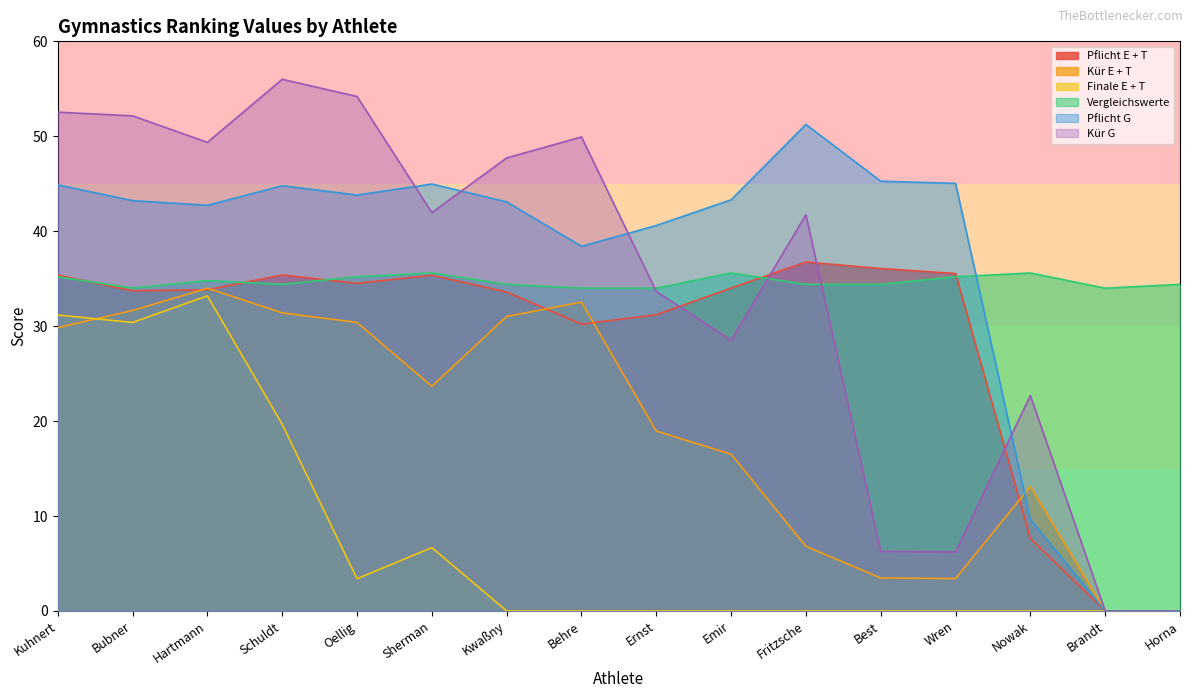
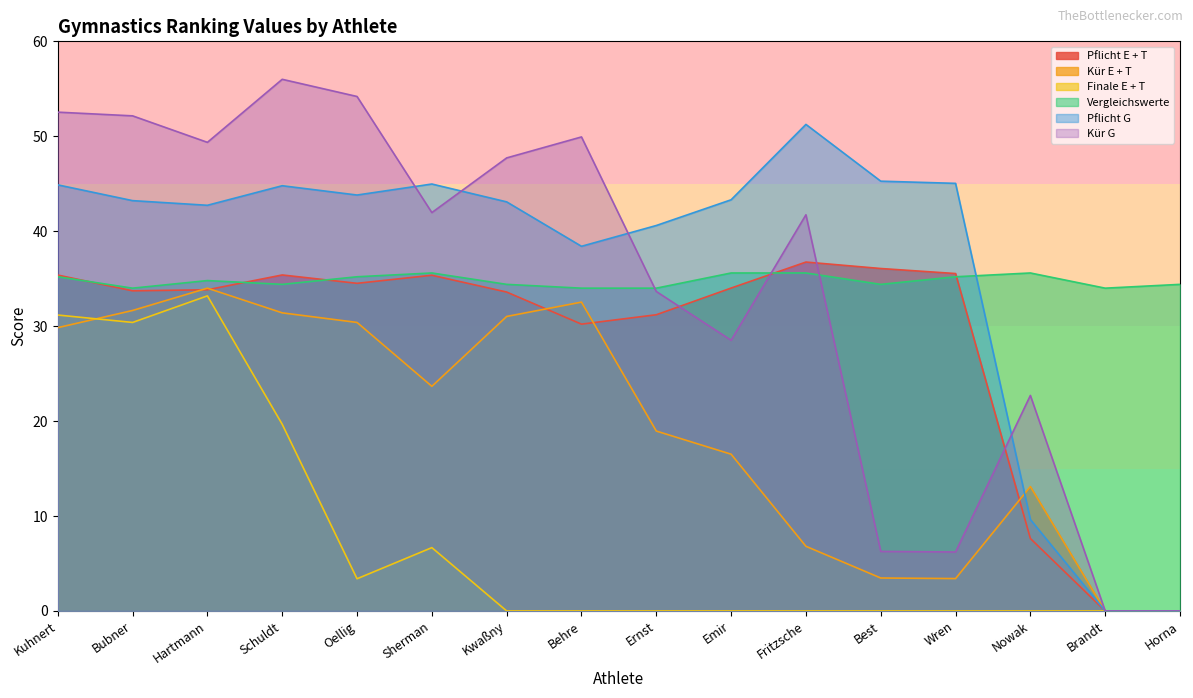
Vergleichswerte, Fritzsche: 34 -> 36
